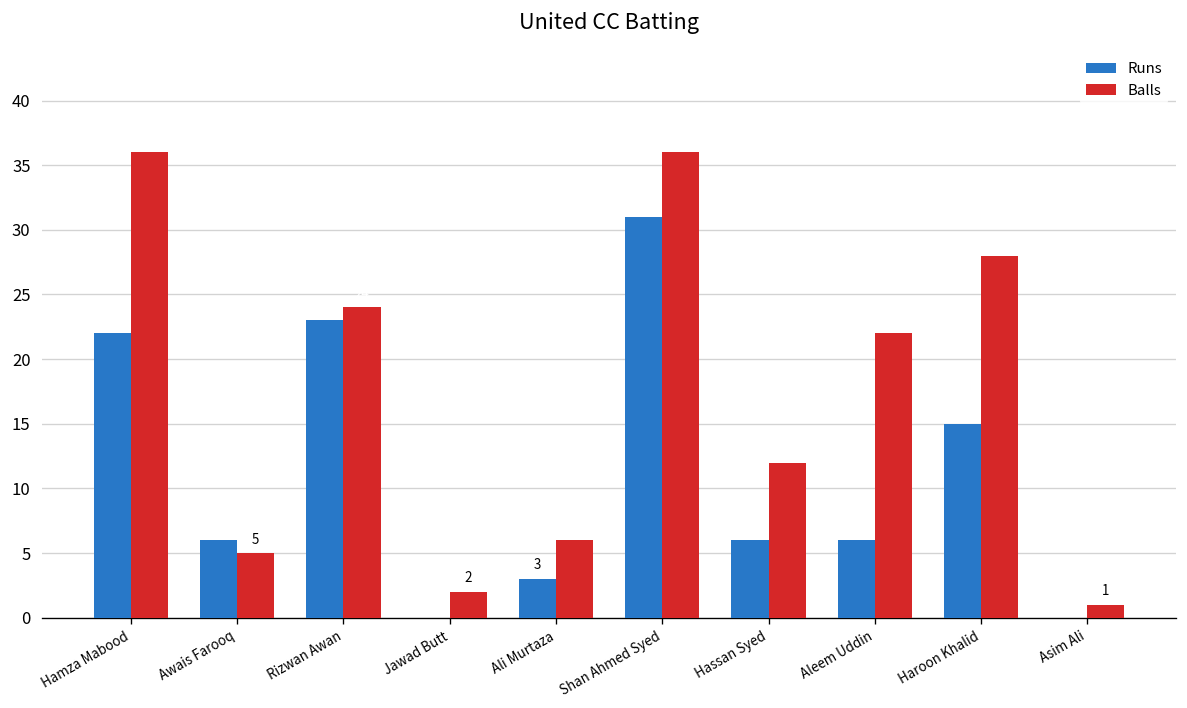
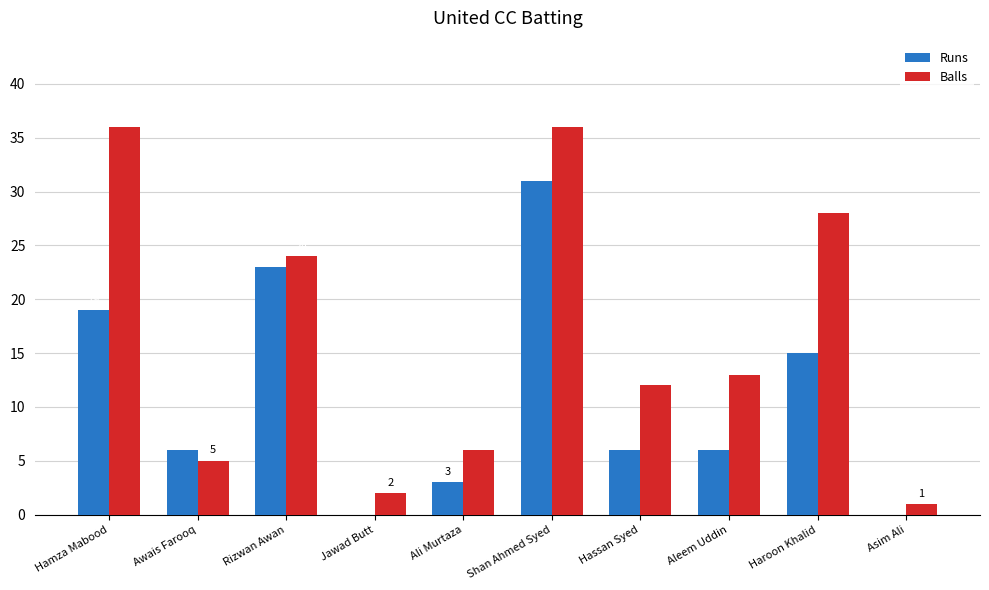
Runs, Hamza Mabood: 22 -> 19
Balls, Aleem Uddin: 22 -> 13
